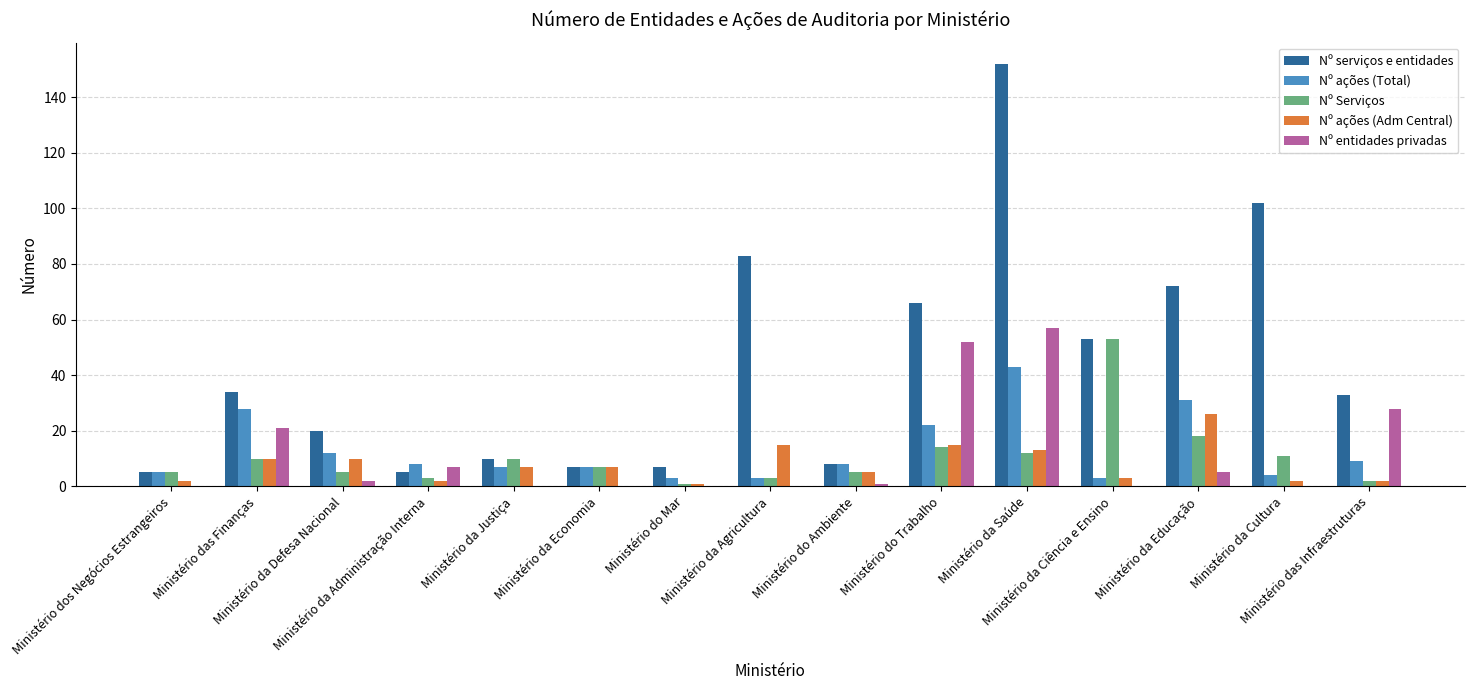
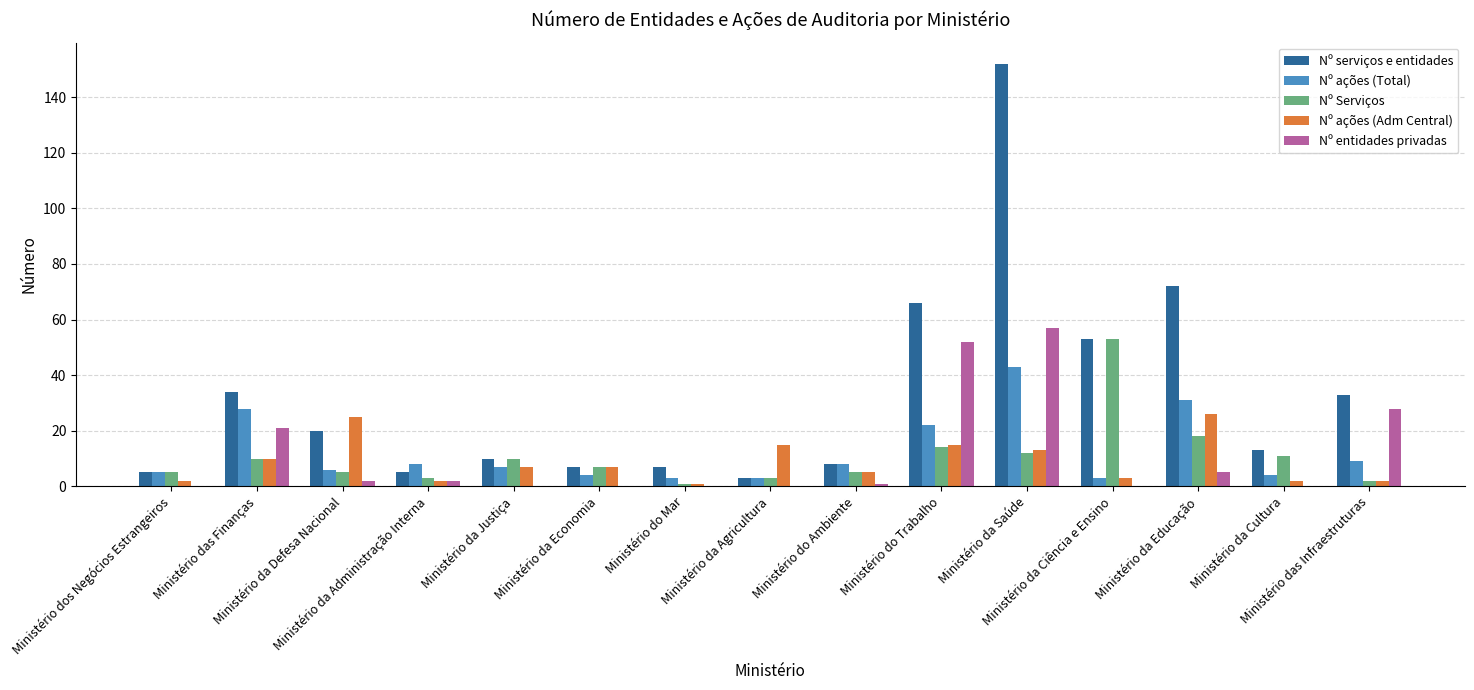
Nº ações (Total), Ministério da Defesa Nacional: 12 -> 6
Nº ações (Adm Central), Ministério da Defesa Nacional: 10 -> 25
Nº entidades privadas, Ministério da Administração Interna: 7 -> 2
Nº ações (Total), Ministério da Economia: 7 -> 4
Nº serviços e entidades, Ministério da Agricultura: 83 -> 3
Nº serviços e entidades, Ministério da Cultura: 102 -> 13
